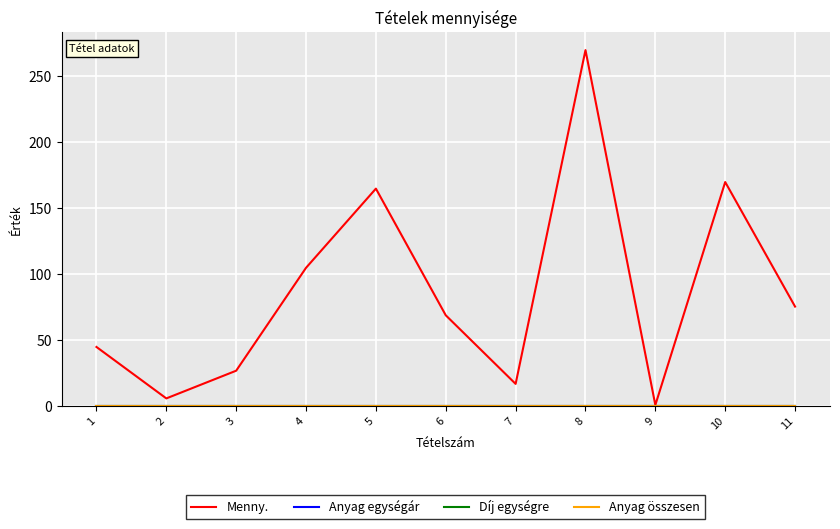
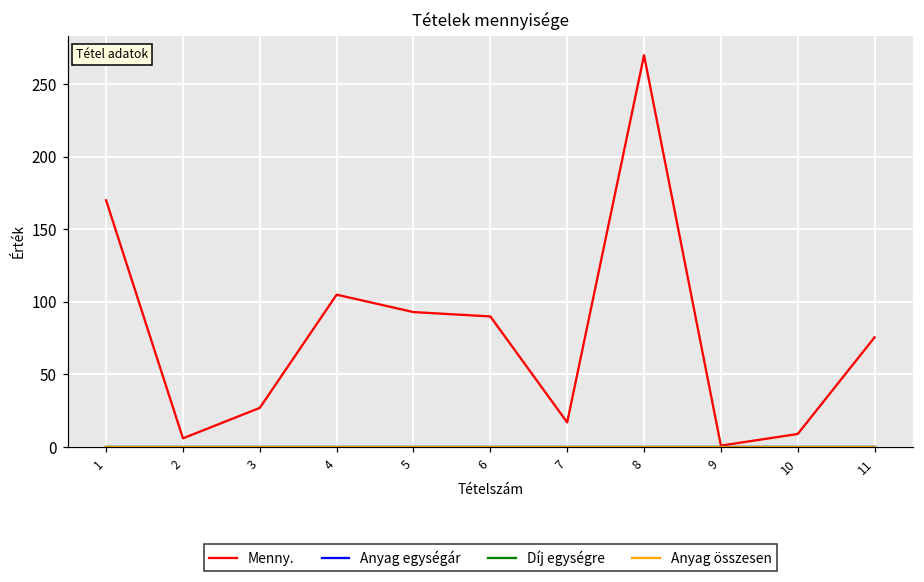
Menny., 1: 45 -> 170
Menny., 5: 165 -> 93
Menny., 6: 69 -> 90
Menny., 10: 170 -> 9
